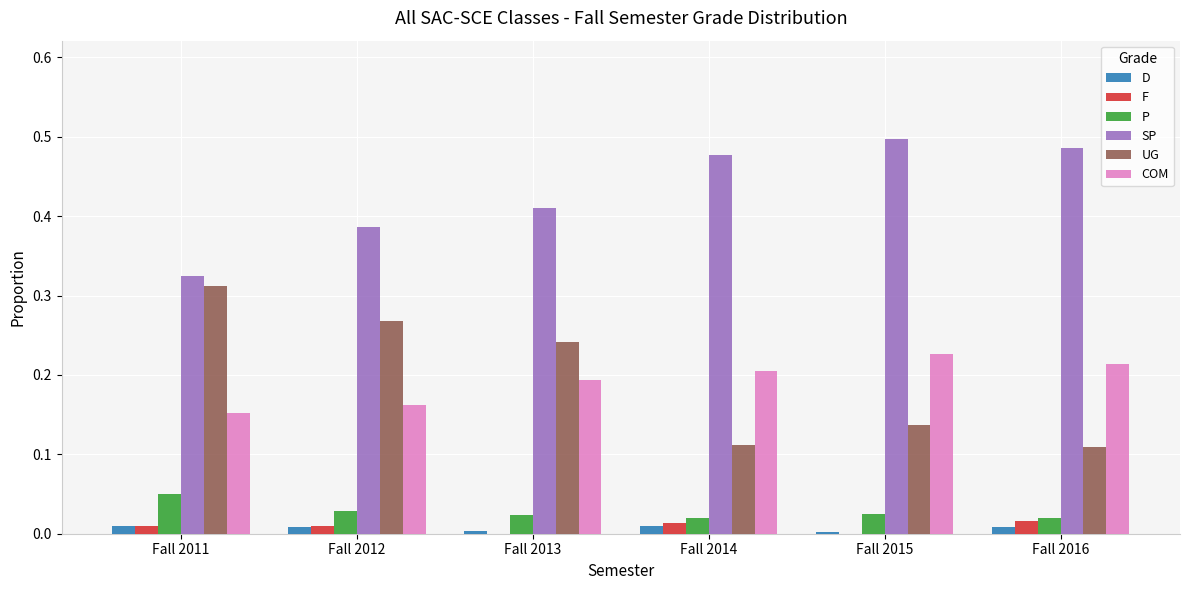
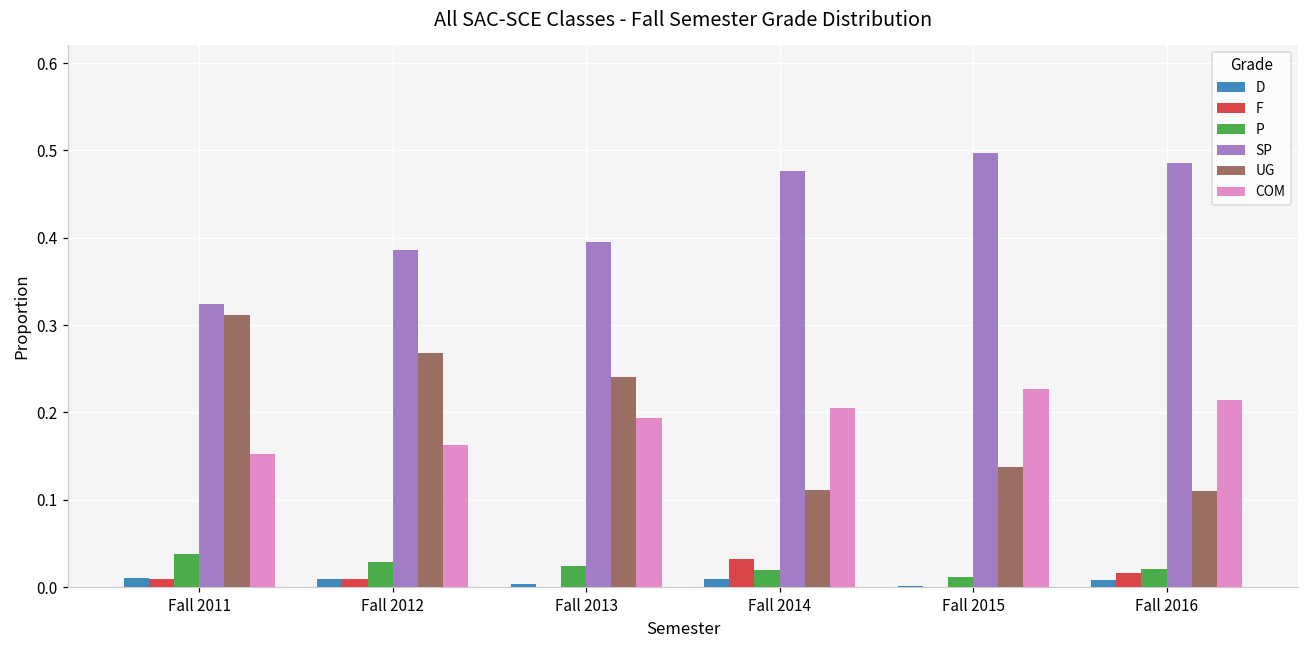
P, Fall 2011: 0.05 -> 0.04
SP, Fall 2013: 0.41 -> 0.40
F, Fall 2014: 0.01 -> 0.03
P, Fall 2015: 0.02 -> 0.01
